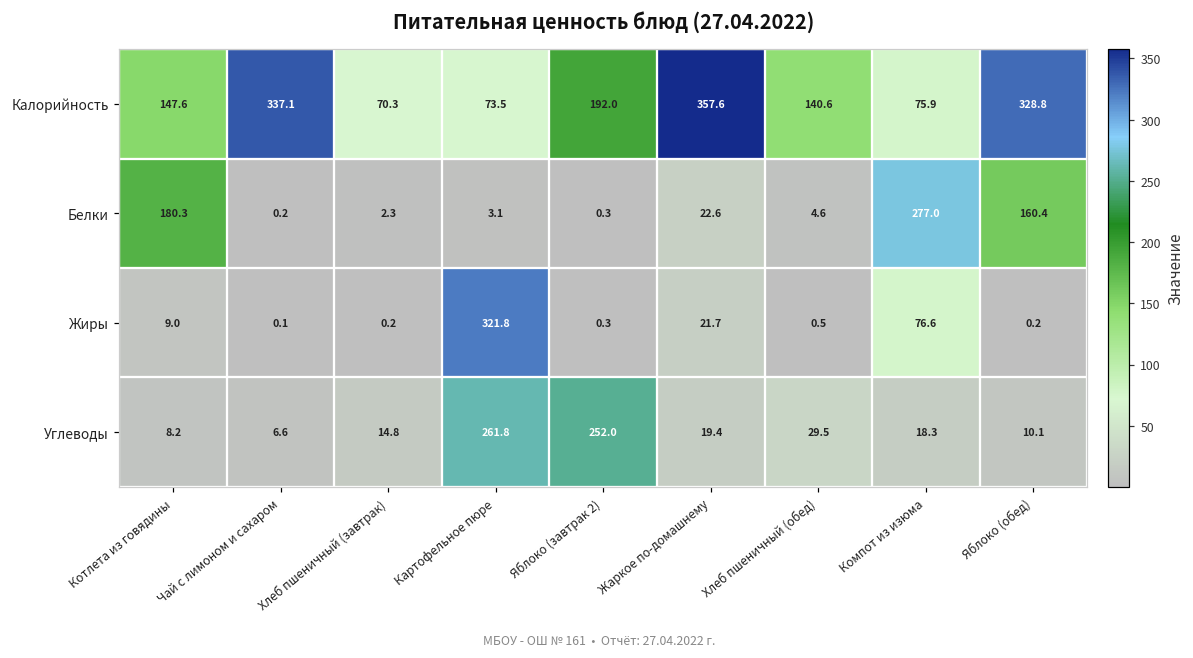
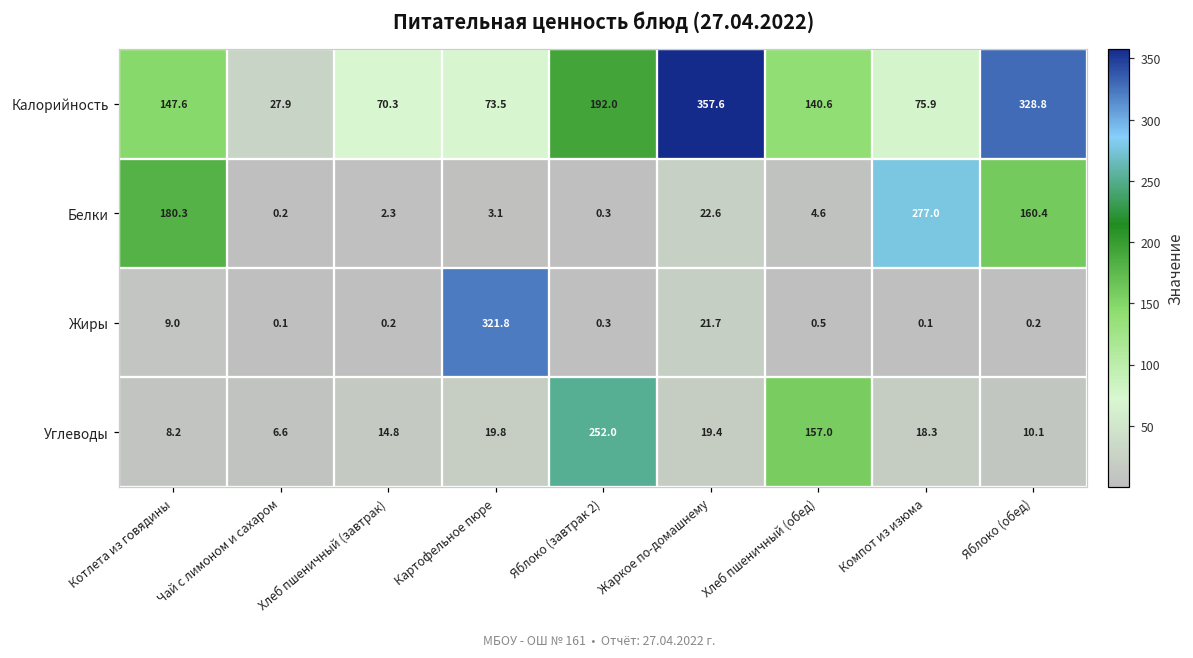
Калорийность, Чай с лимоном и сахаром: 337.1 -> 27.9
Жиры, Компот из изюма: 76.6 -> 0.1
Углеводы, Картофельное пюре: 261.8 -> 19.8
Углеводы, Хлеб пшеничный (обед): 29.5 -> 157.0
